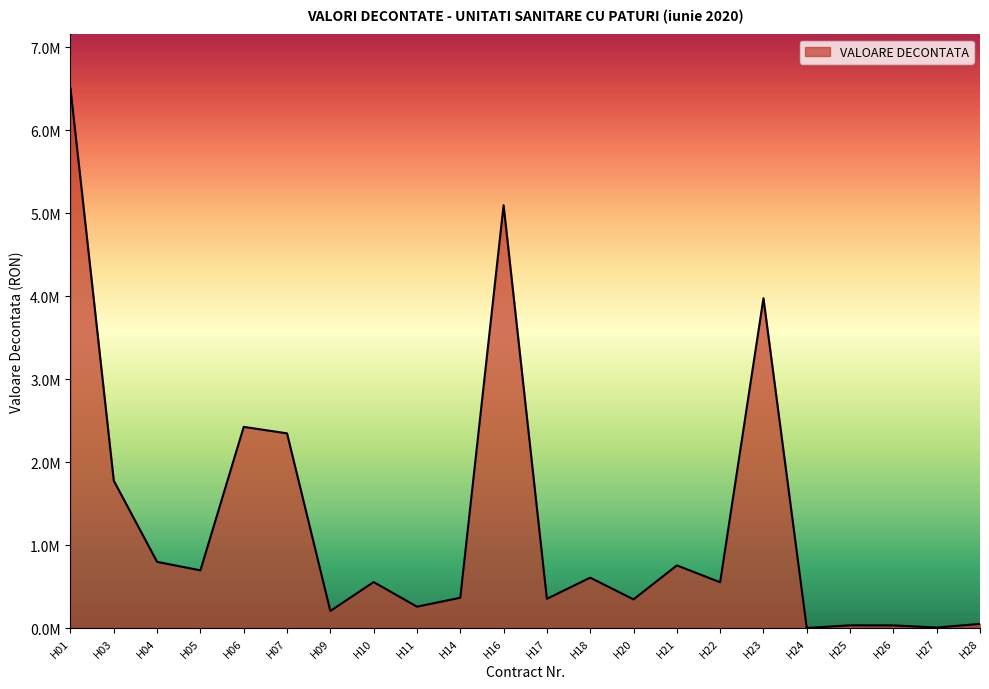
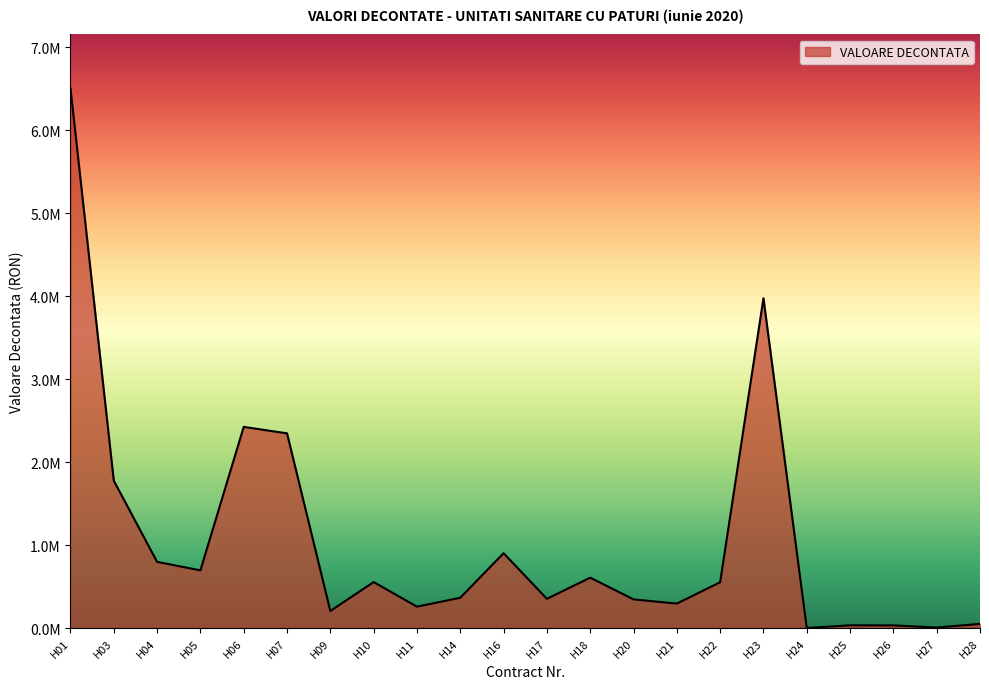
H16: 5100000 -> 900000
H21: 800000 -> 300000
